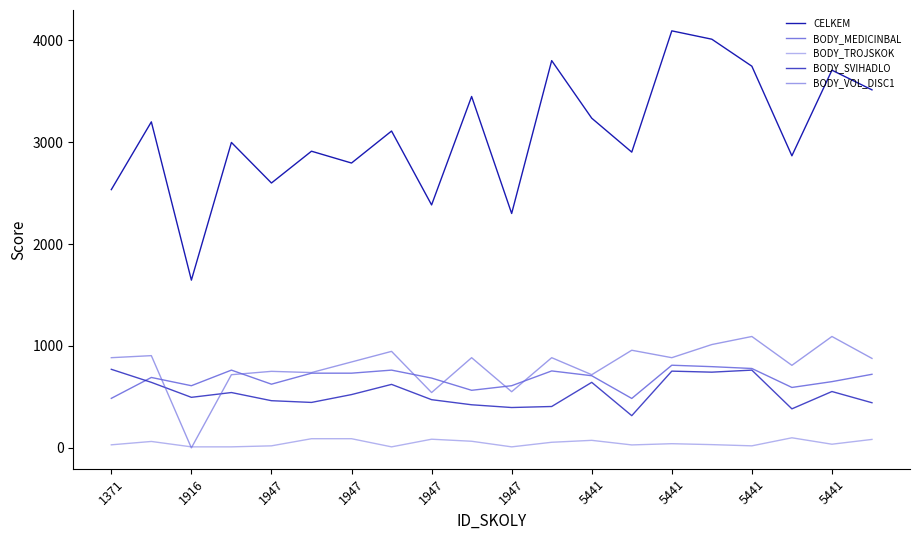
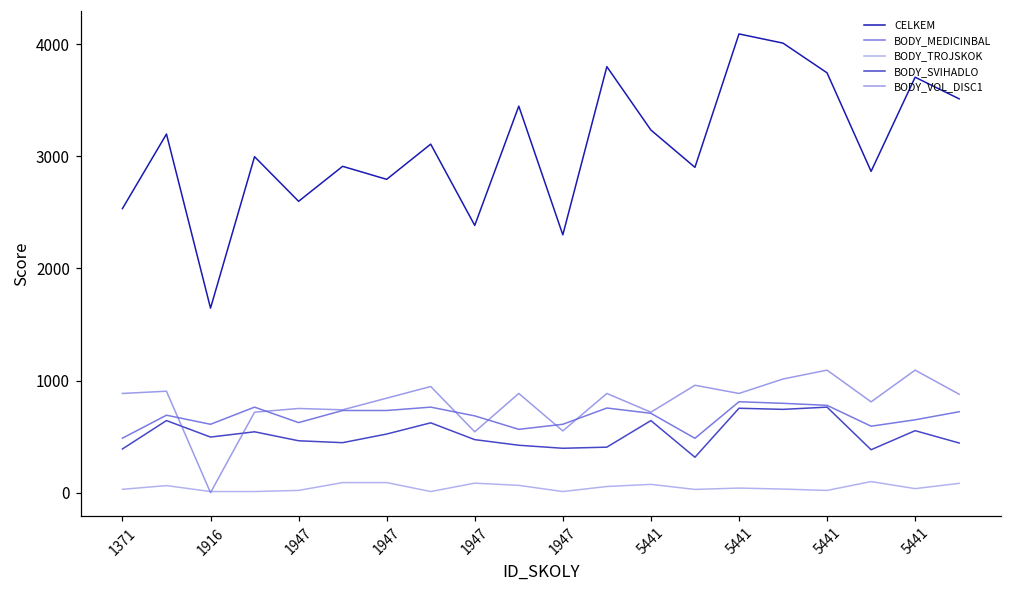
BODY_SVIHADLO, 1371: 770 -> 390
